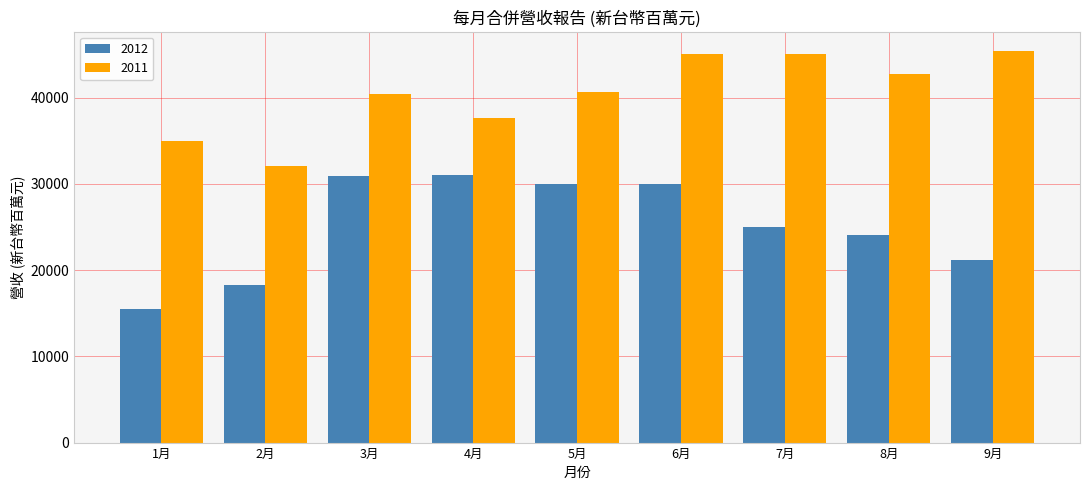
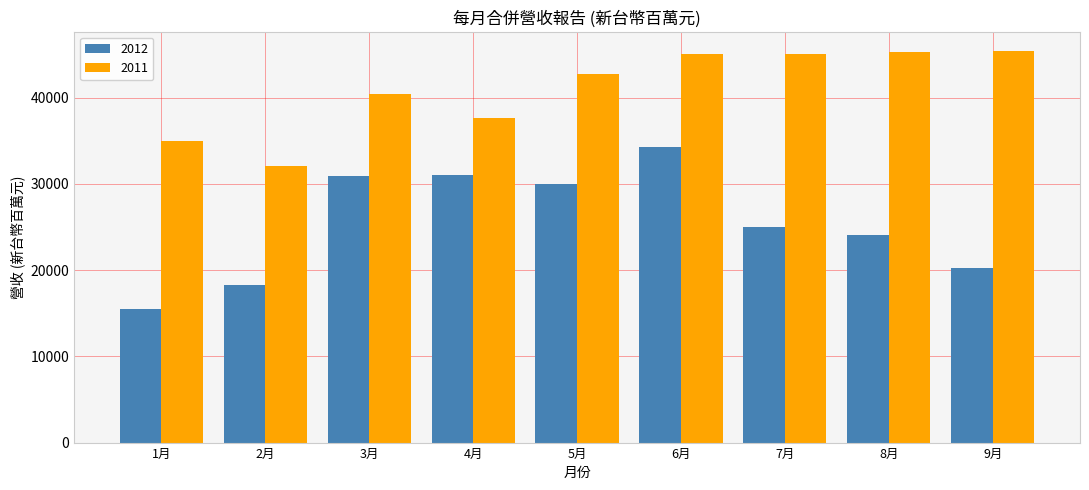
2011, 5月: 41000 -> 43000
2012, 6月: 30000 -> 34000
2011, 8月: 43000 -> 45000
2012, 9月: 21000 -> 20000
